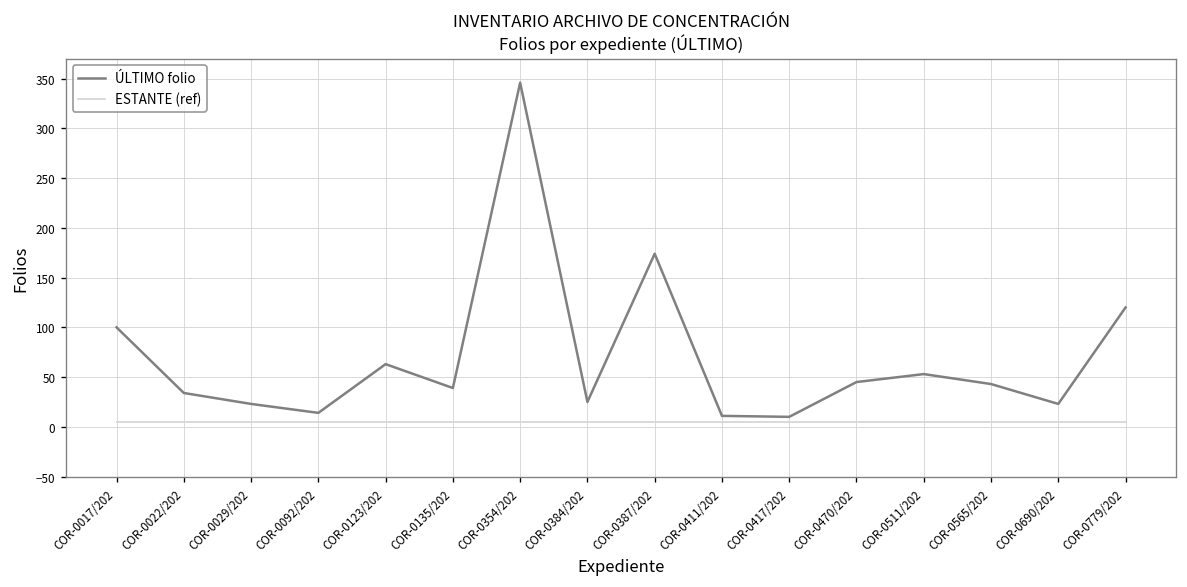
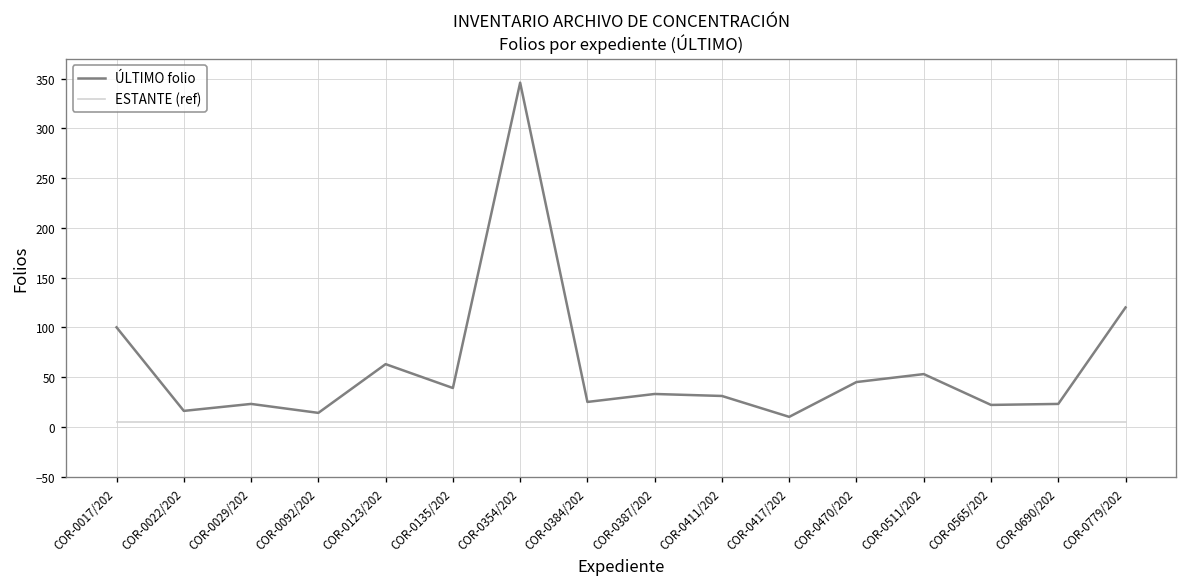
ÚLTIMO folio, COR-0022/202: 30 -> 20
ÚLTIMO folio, COR-0387/202: 170 -> 30
ÚLTIMO folio, COR-0411/202: 10 -> 30
ÚLTIMO folio, COR-0565/202: 40 -> 20
